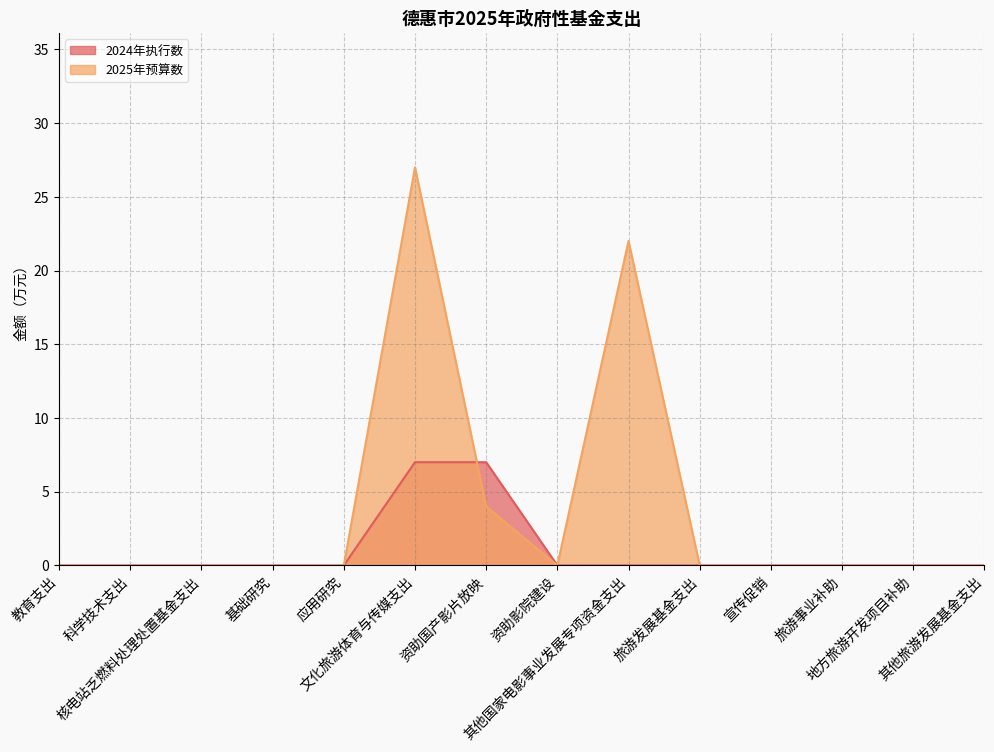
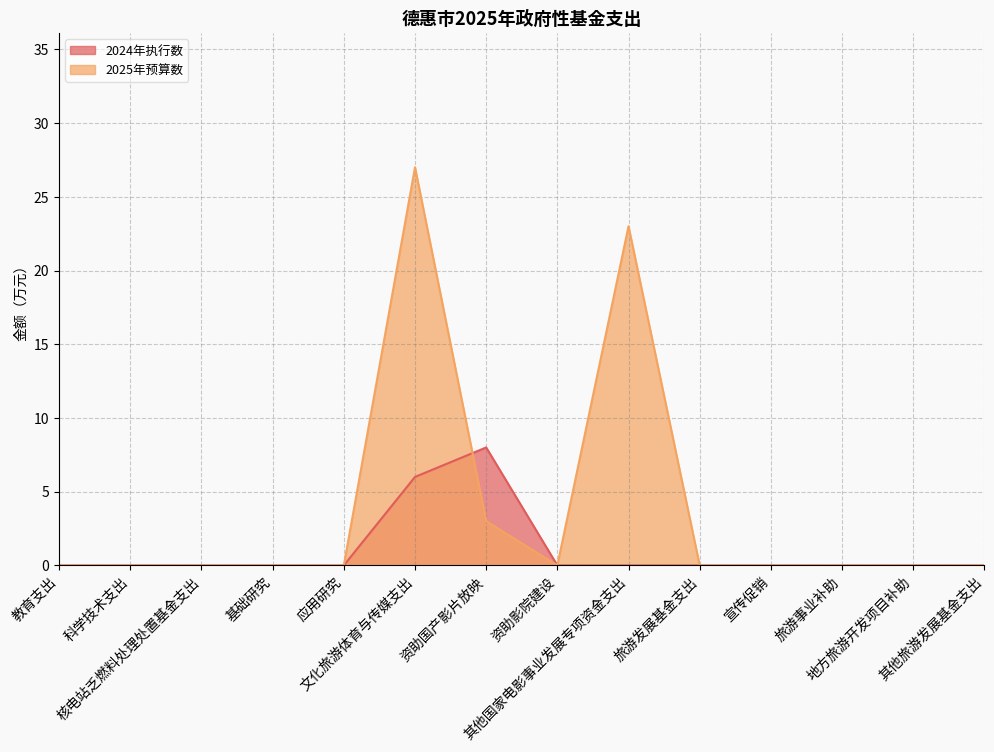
2024年执行数, 文化旅游体育与传媒支出: 7 -> 6
2024年执行数, 资助国产影片放映: 7 -> 8
2025年预算数, 资助国产影片放映: 4 -> 3
2025年预算数, 其他国家电影事业发展专项资金支出: 22 -> 23
